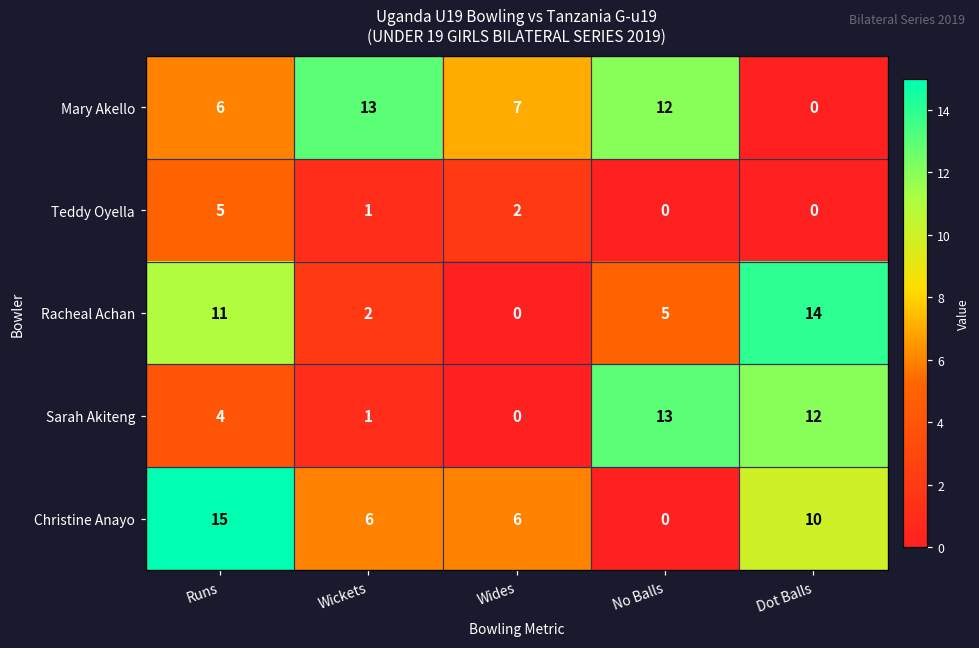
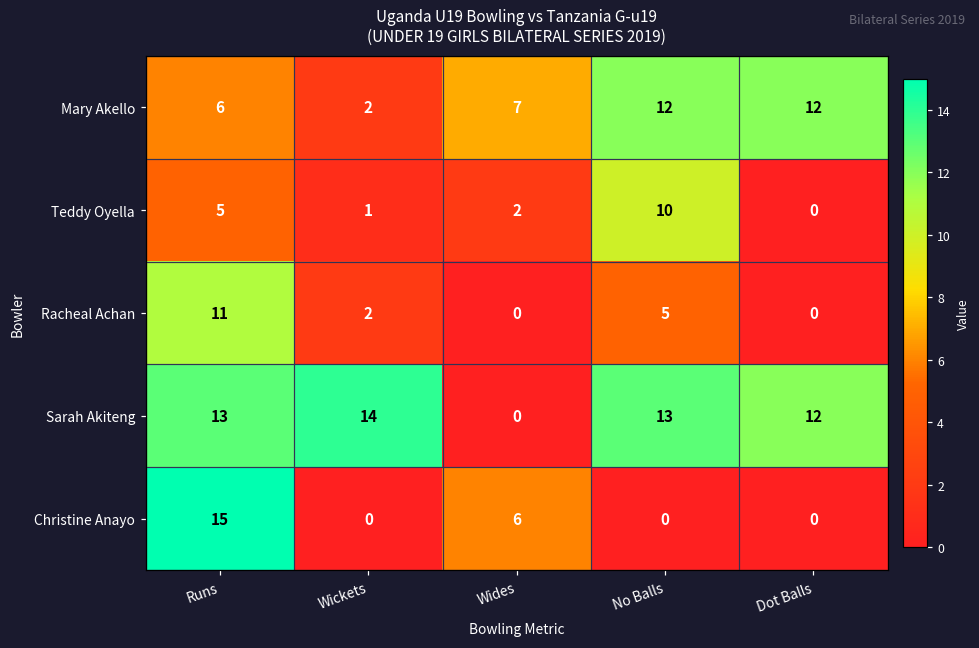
Mary Akello, Wickets: 13 -> 2
Mary Akello, Dot Balls: 0 -> 12
Teddy Oyella, No Balls: 0 -> 10
Racheal Achan, Dot Balls: 14 -> 0
Sarah Akiteng, Runs: 4 -> 13
Sarah Akiteng, Wickets: 1 -> 14
Christine Anayo, Wickets: 6 -> 0
Christine Anayo, Dot Balls: 10 -> 0
